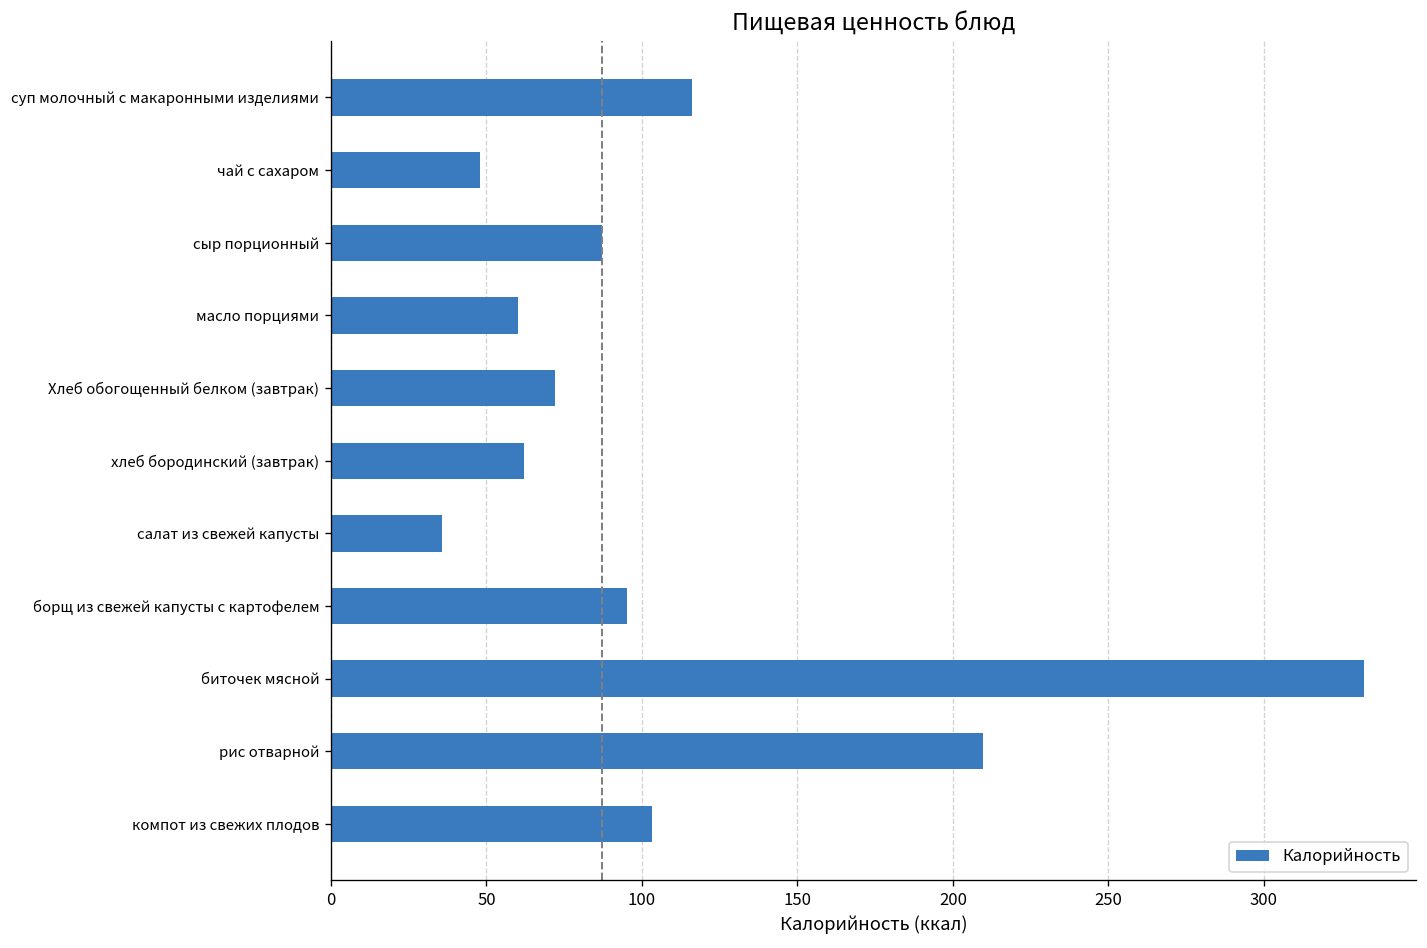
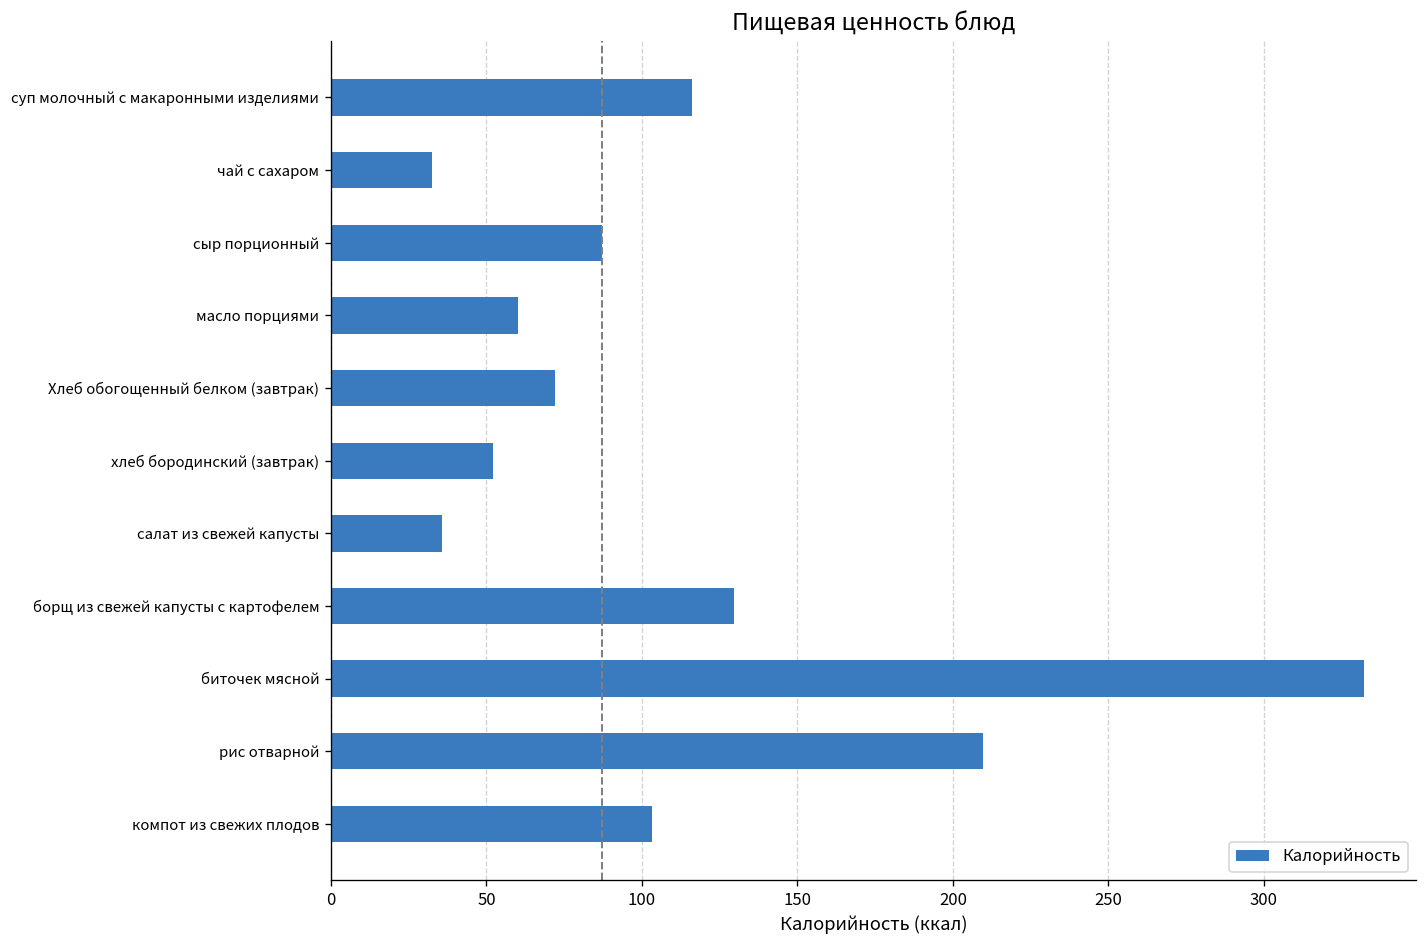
чай с сахаром: 48 -> 33
хлеб бородинский (завтрак): 62 -> 52
борщ из свежей капусты с картофелем: 95 -> 130
